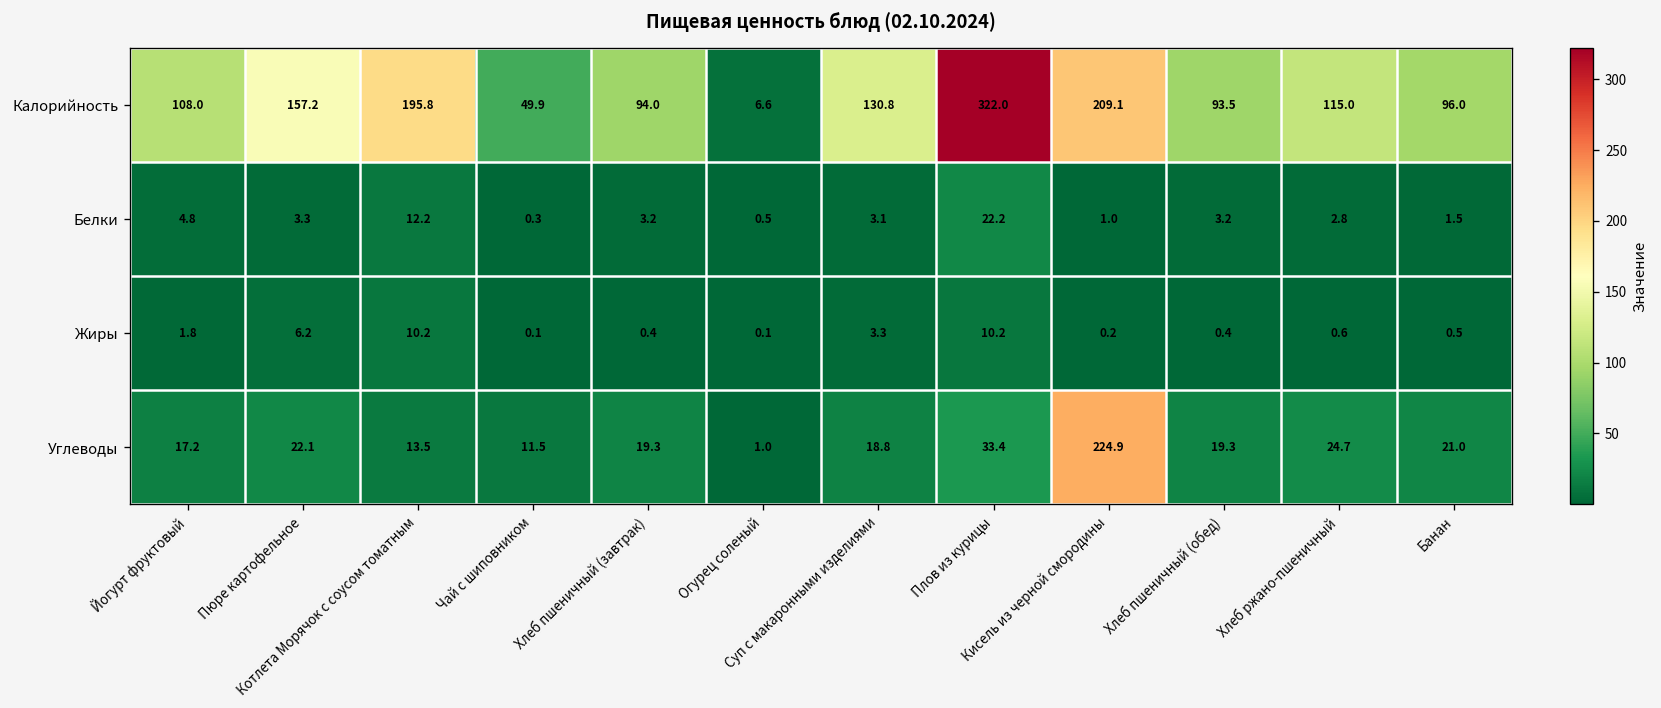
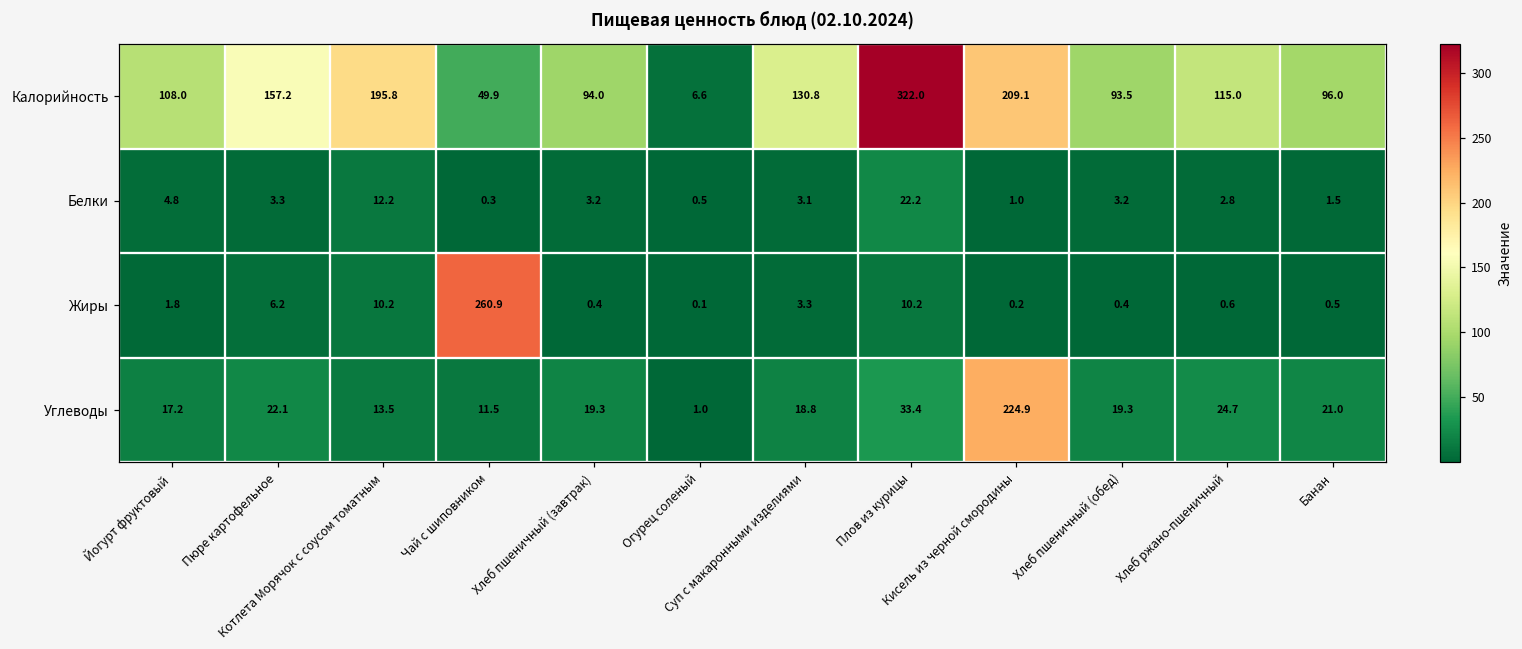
Жиры, Чай с шиповником: 0.1 -> 260.9
